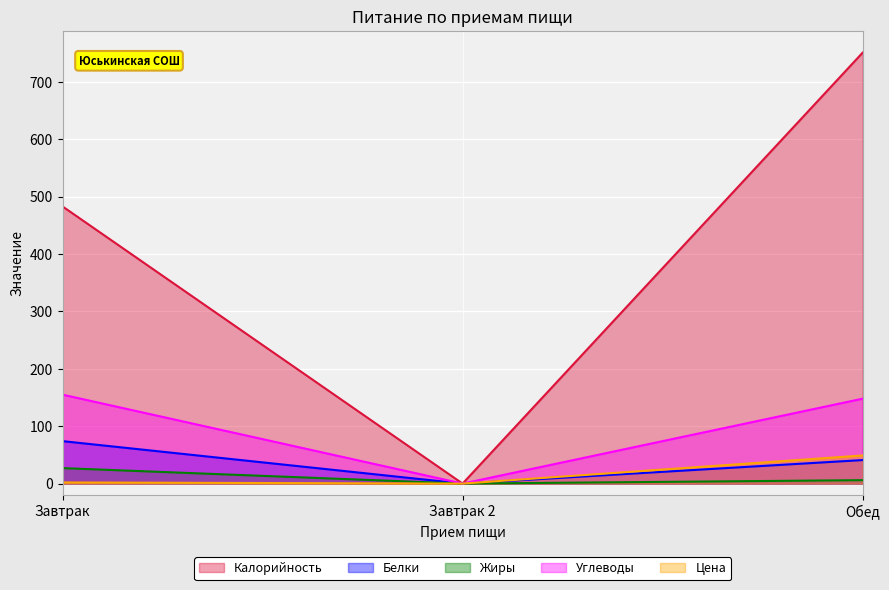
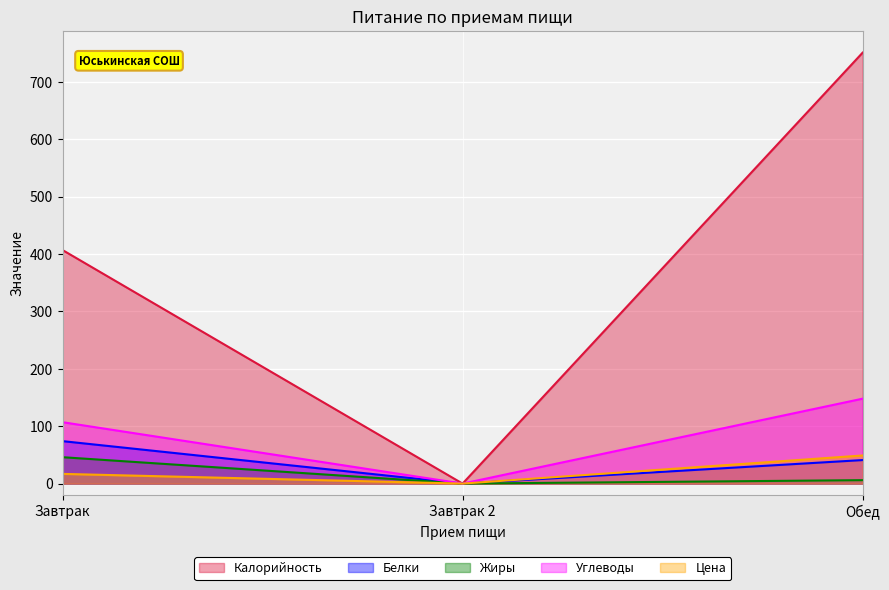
Калорийность, Завтрак: 480 -> 410
Жиры, Завтрак: 30 -> 50
Углеводы, Завтрак: 160 -> 110
Цена, Завтрак: 0 -> 20
